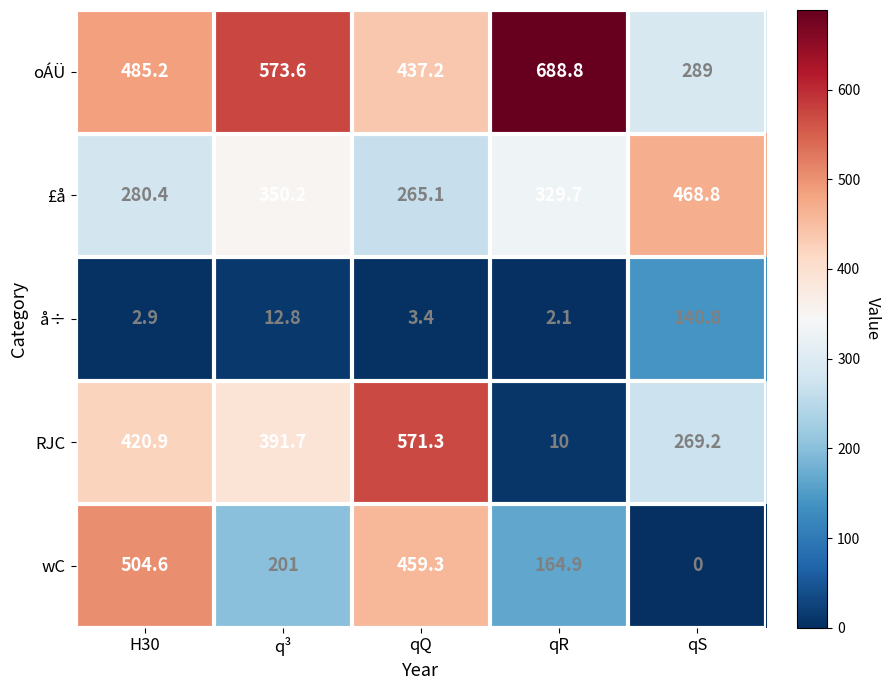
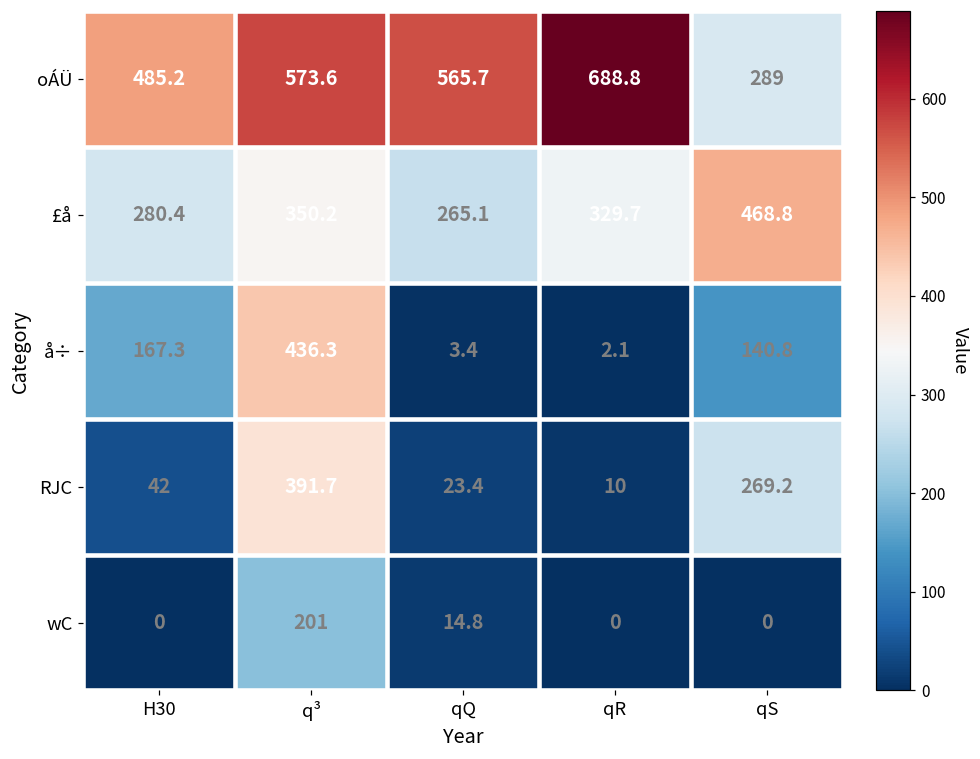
oÁÜ, qQ: 437.2 -> 565.7
å÷, H30: 2.9 -> 167.3
å÷, q³: 12.8 -> 436.3
RJC, H30: 420.9 -> 42
RJC, qQ: 571.3 -> 23.4
wC, H30: 504.6 -> 0
wC, qQ: 459.3 -> 14.8
wC, qR: 164.9 -> 0
